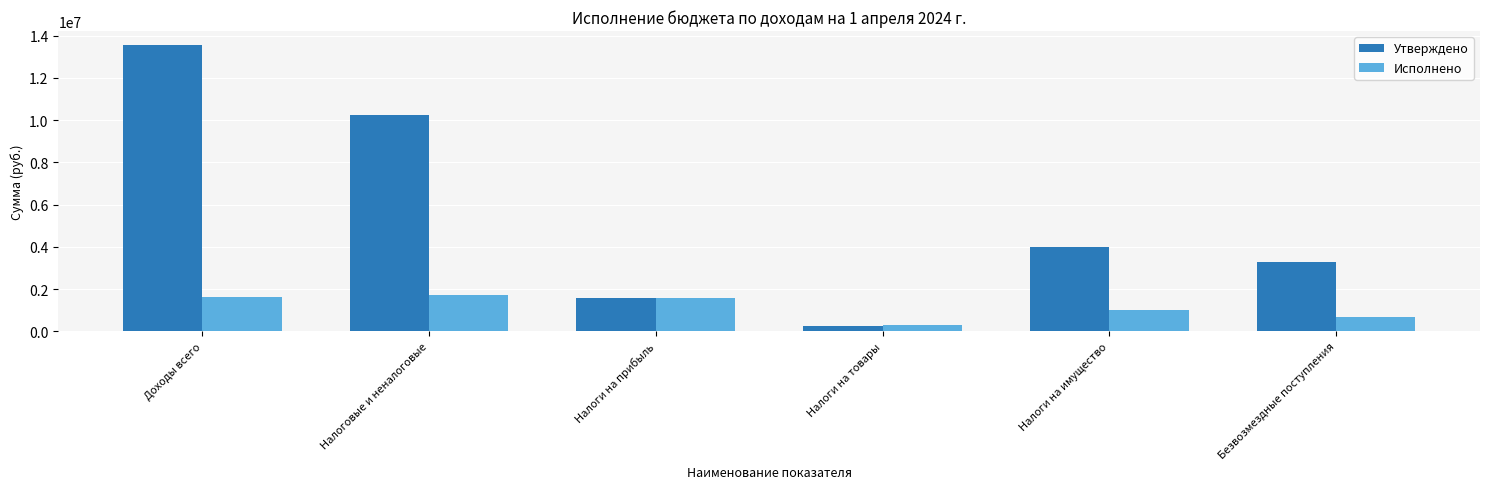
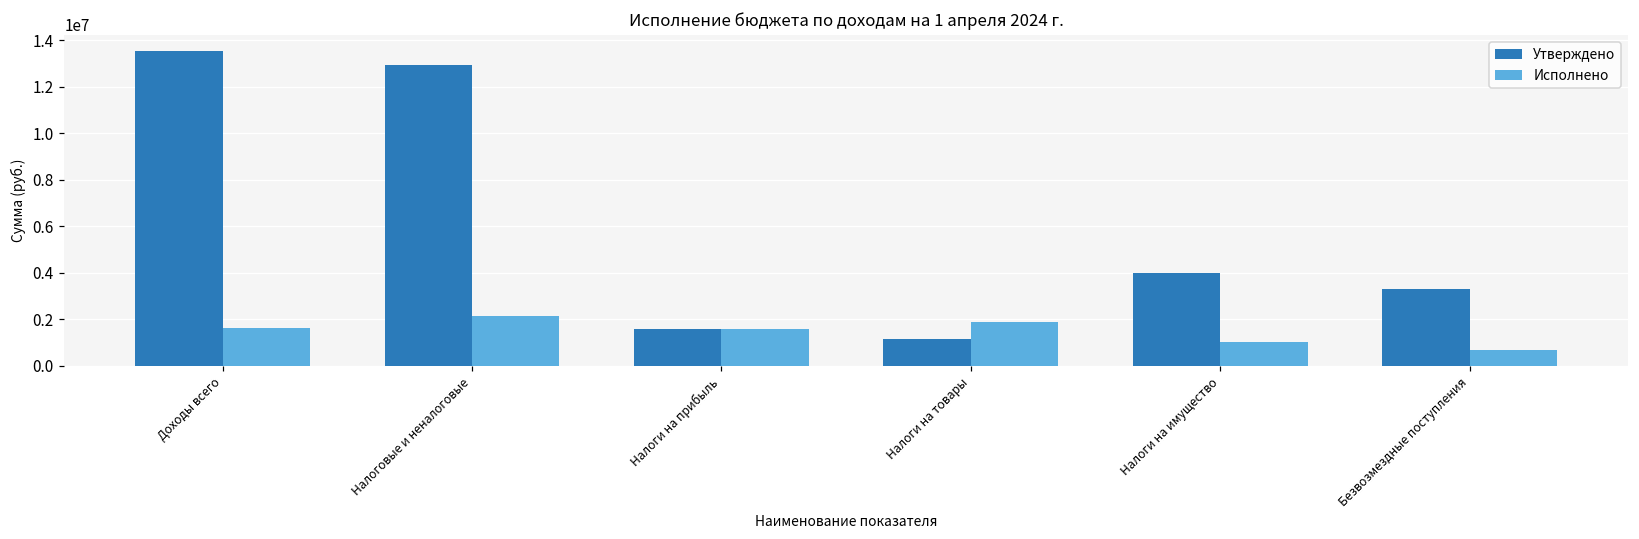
Утверждено, Налоговые и неналоговые: 10200000 -> 12900000
Исполнено, Налоговые и неналоговые: 1700000 -> 2100000
Утверждено, Налоги на товары: 200000 -> 1100000
Исполнено, Налоги на товары: 300000 -> 1900000
